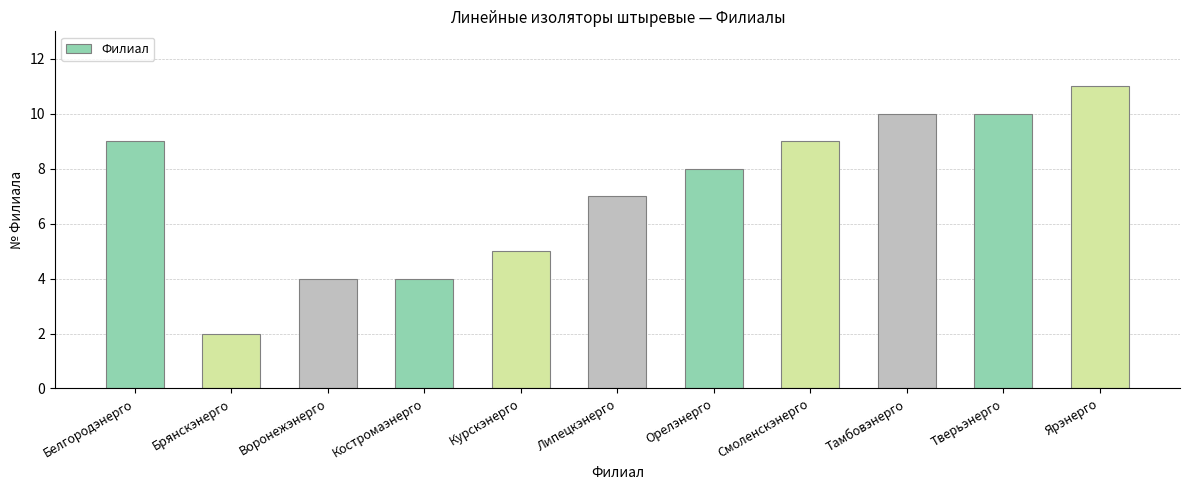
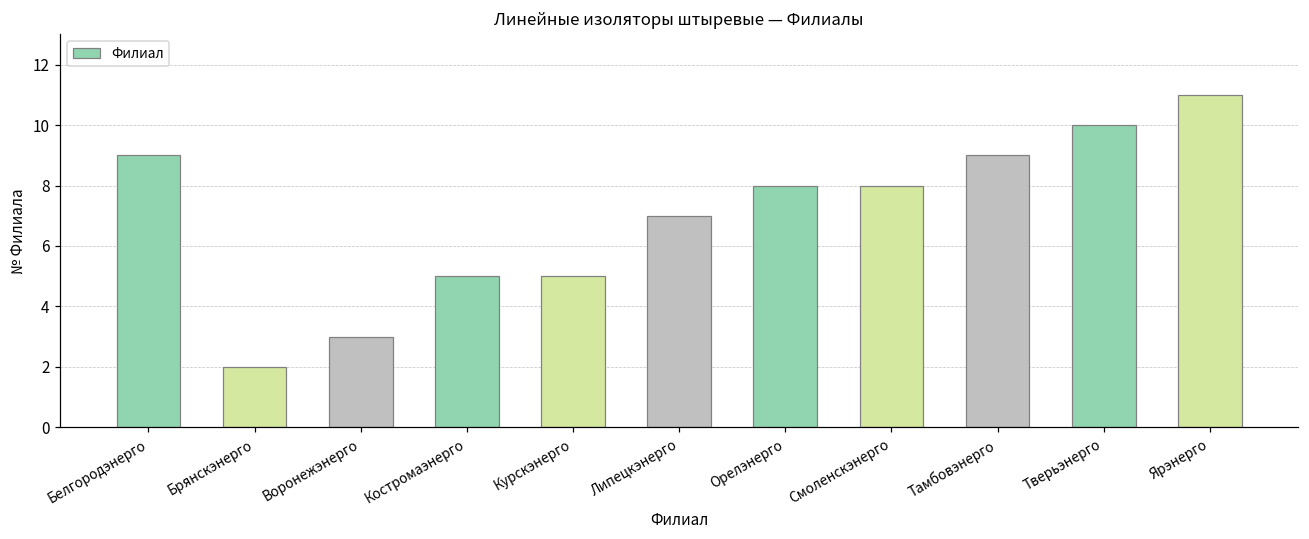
Воронежэнерго: 4 -> 3
Костромаэнерго: 4 -> 5
Смоленскэнерго: 9 -> 8
Тамбовэнерго: 10 -> 9
